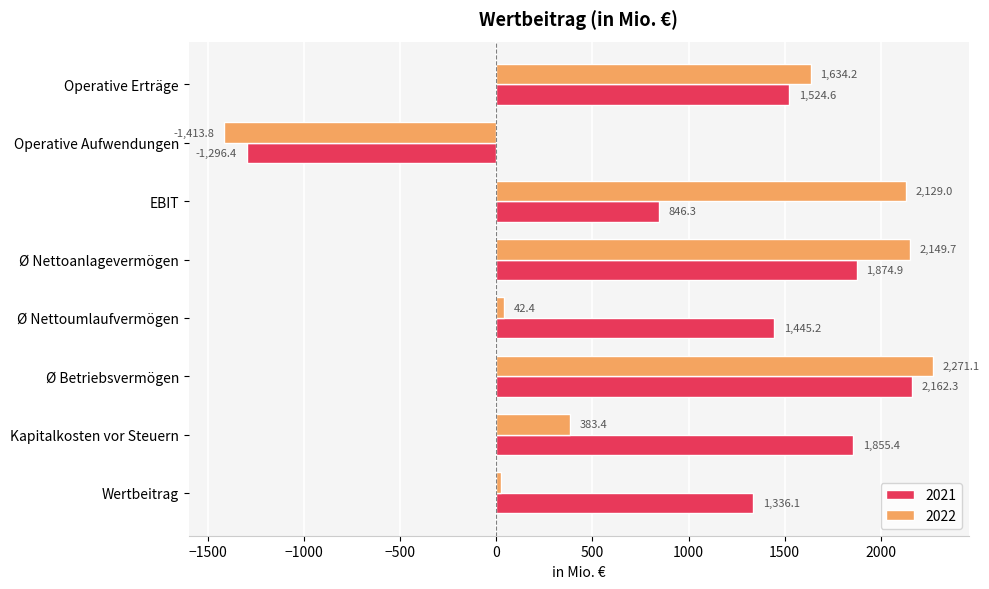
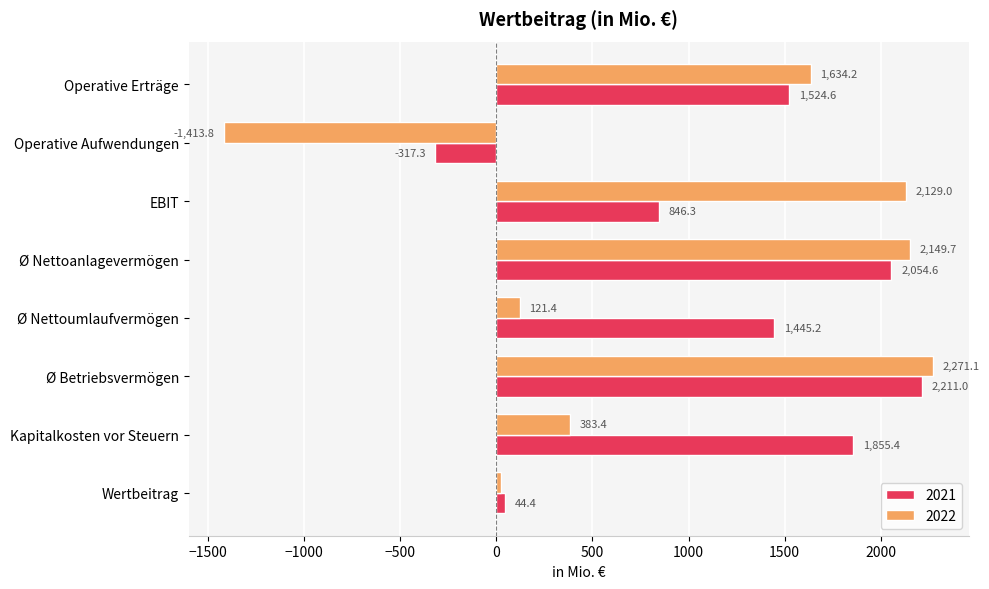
2021, Operative Aufwendungen: -1,296.4 -> -317.3
2021, Ø Nettoanlagevermögen: 1,874.9 -> 2,054.6
2022, Ø Nettoumlaufvermögen: 42.4 -> 121.4
2021, Ø Betriebsvermögen: 2,162.3 -> 2,211.0
2021, Wertbeitrag: 1,336.1 -> 44.4
